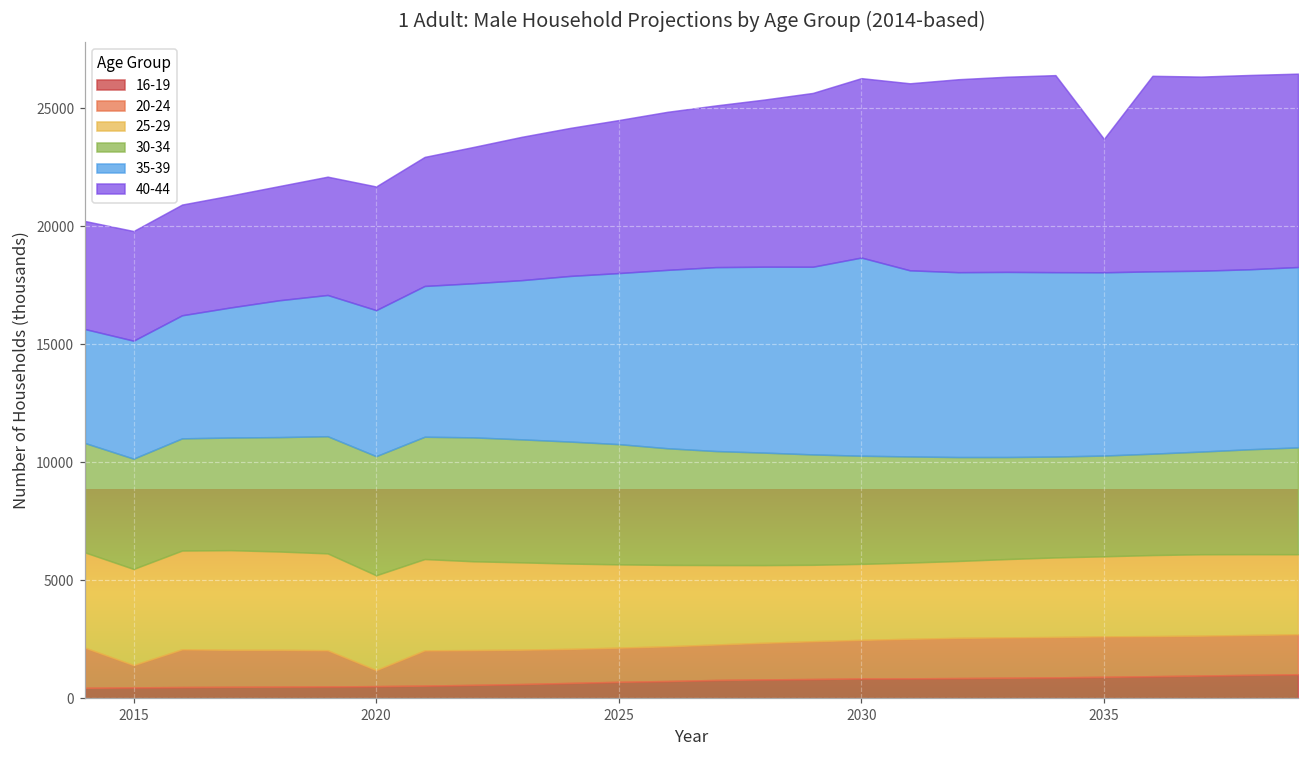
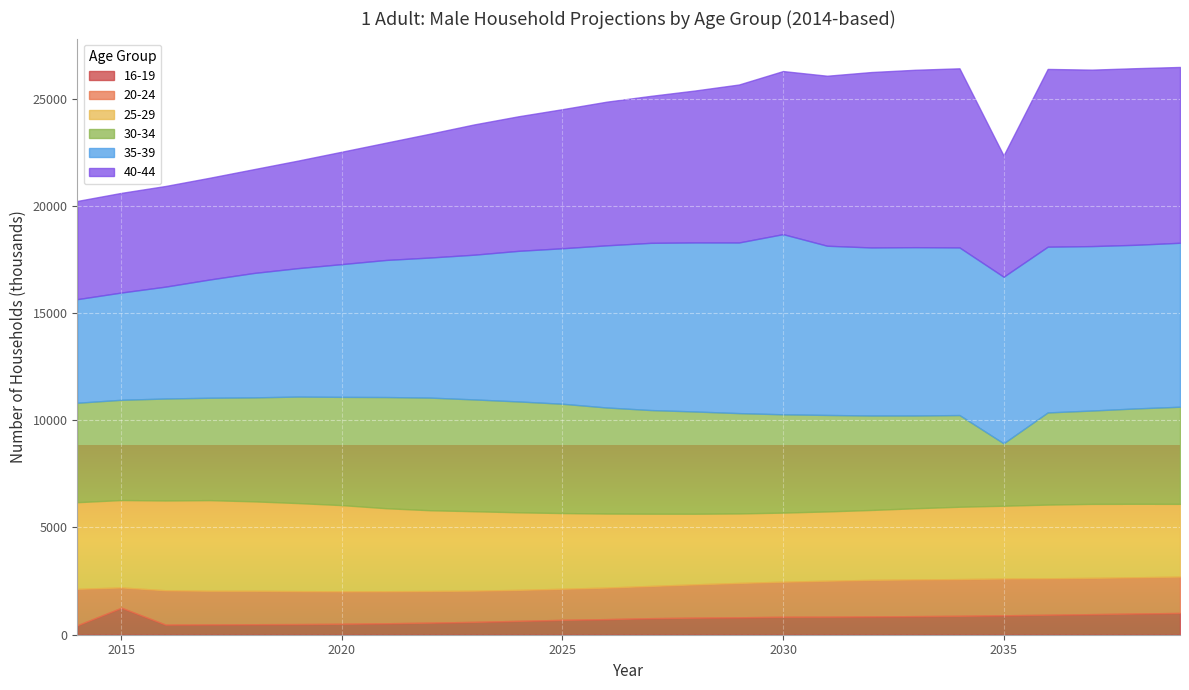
16-19, 2015: 500 -> 1300
20-24, 2020: 700 -> 1500
30-34, 2035: 4300 -> 2900
